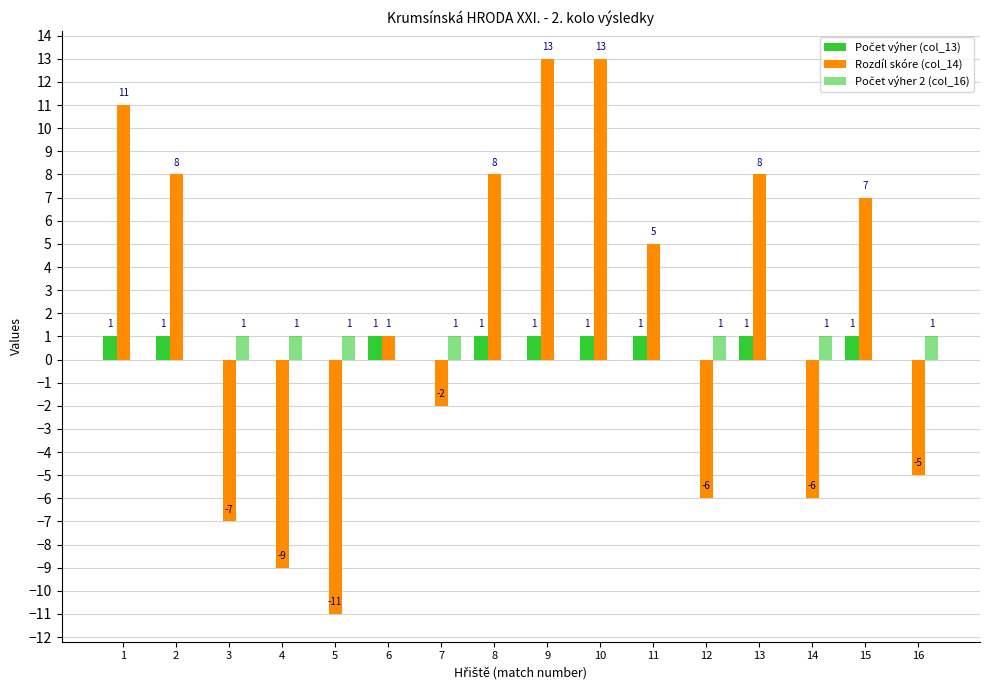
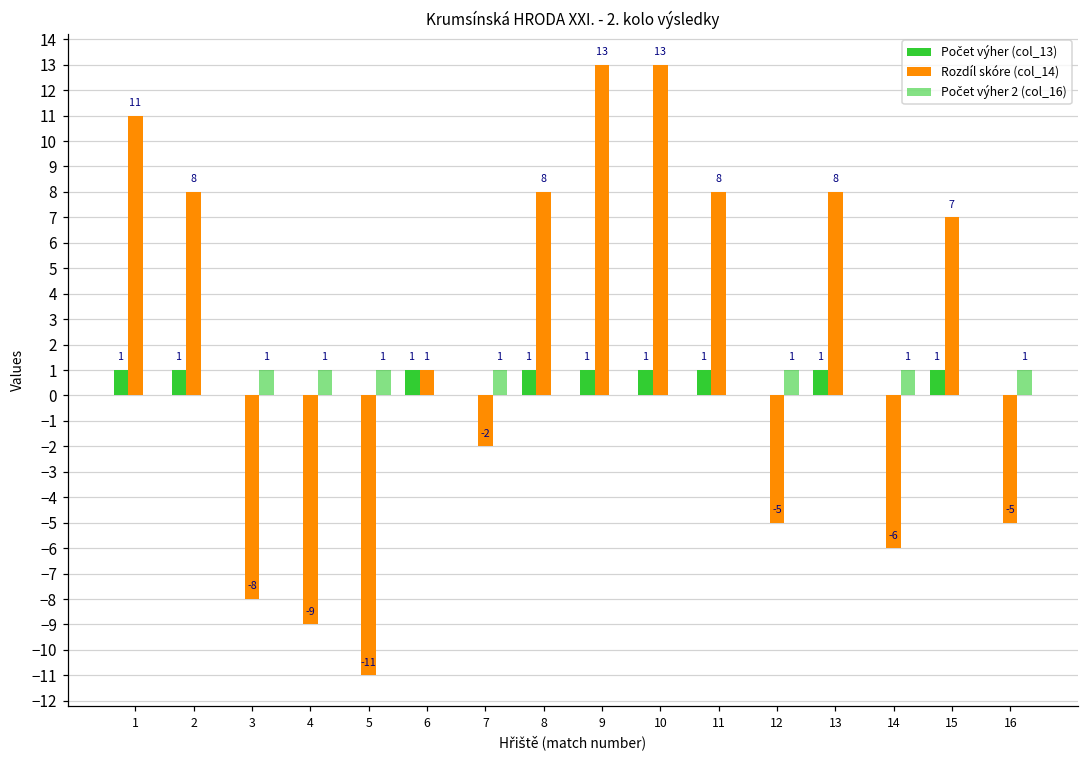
Rozdíl skóre (col_14), 3: -7 -> -8
Rozdíl skóre (col_14), 11: 5 -> 8
Rozdíl skóre (col_14), 12: -6 -> -5
